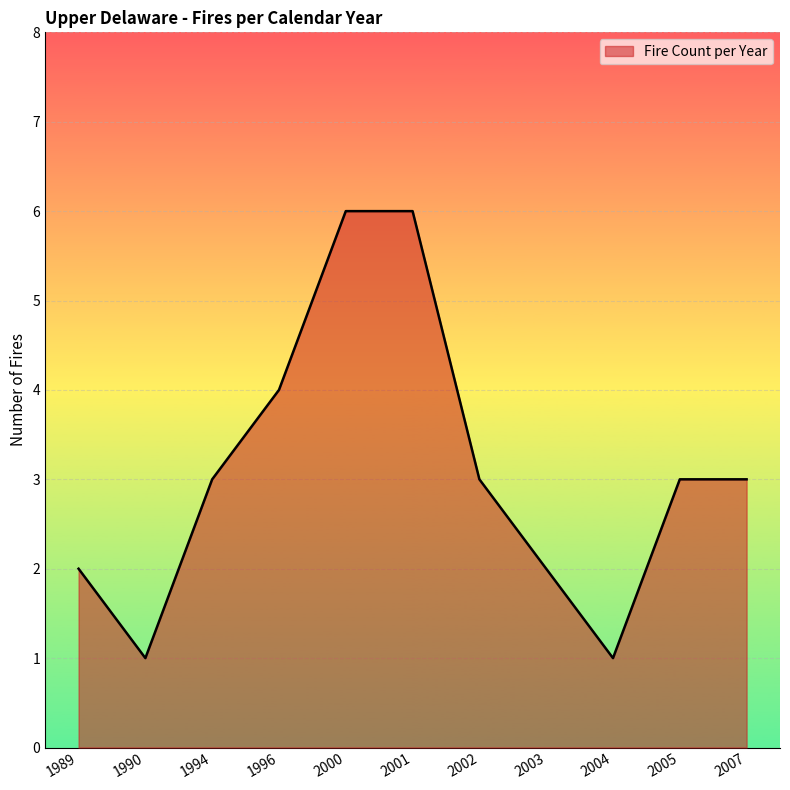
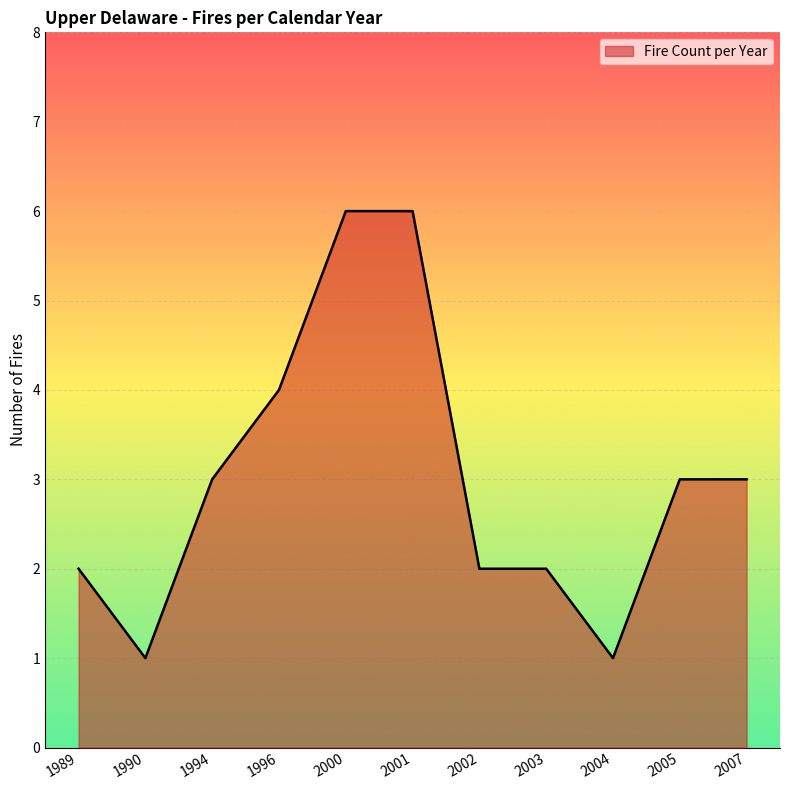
2002: 3 -> 2
